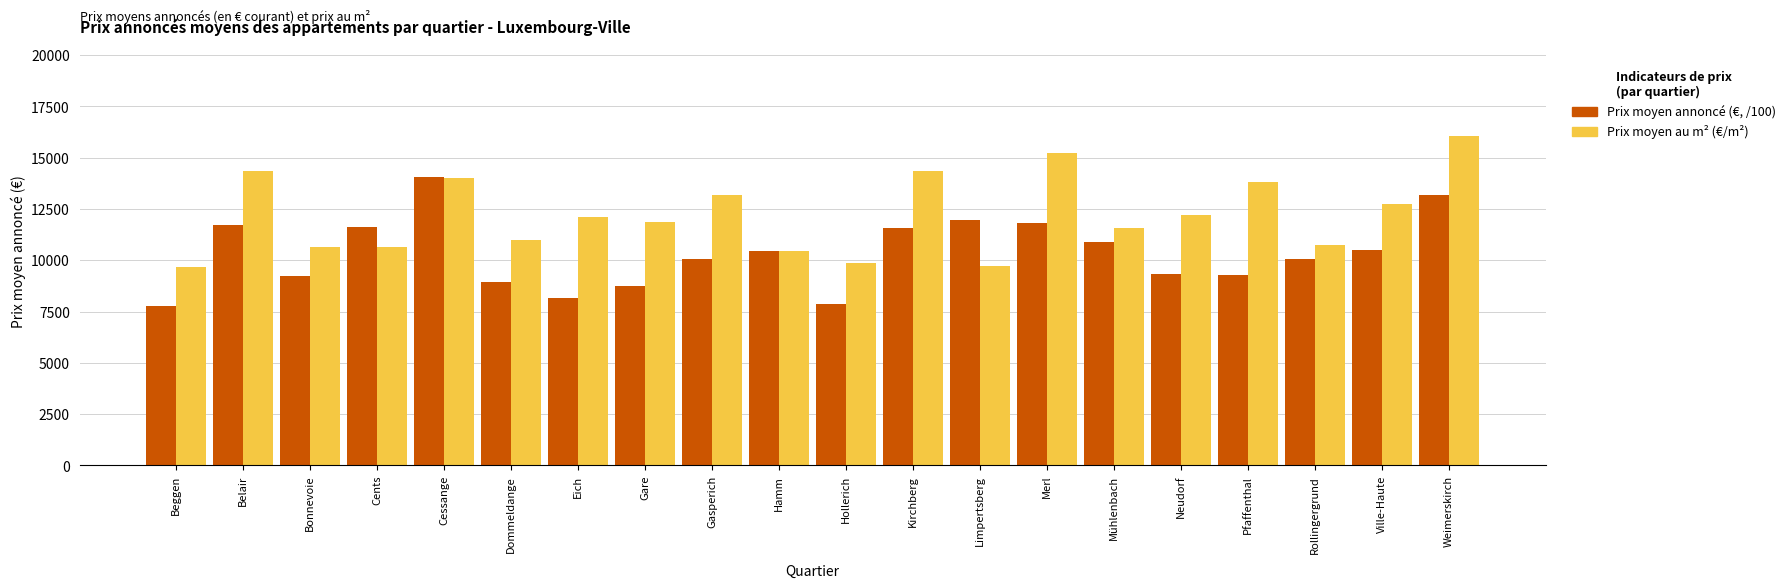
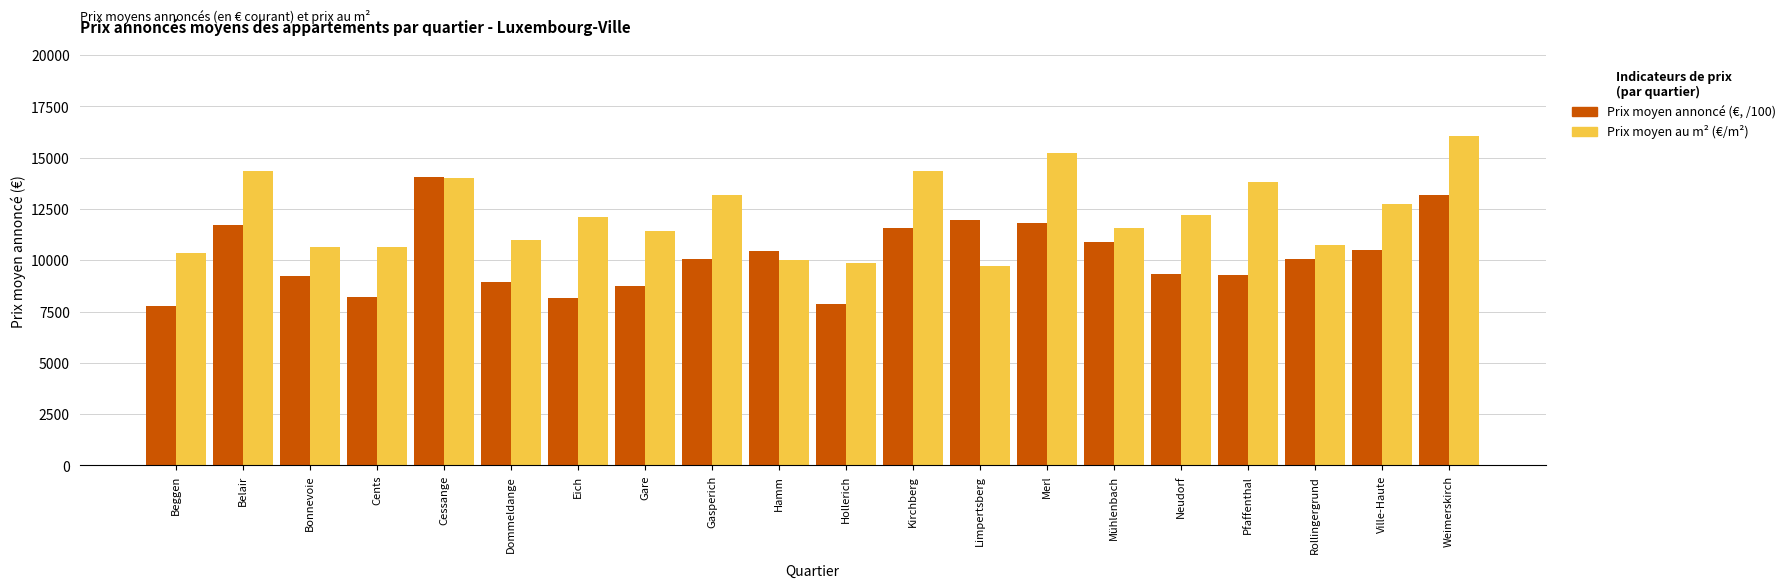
Prix moyen au m² (€/m²), Beggen: 9700 -> 10400
Prix moyen annoncé (€, /100), Cents: 11600 -> 8200
Prix moyen au m² (€/m²), Gare: 11900 -> 11500
Prix moyen au m² (€/m²), Hamm: 10400 -> 10000
